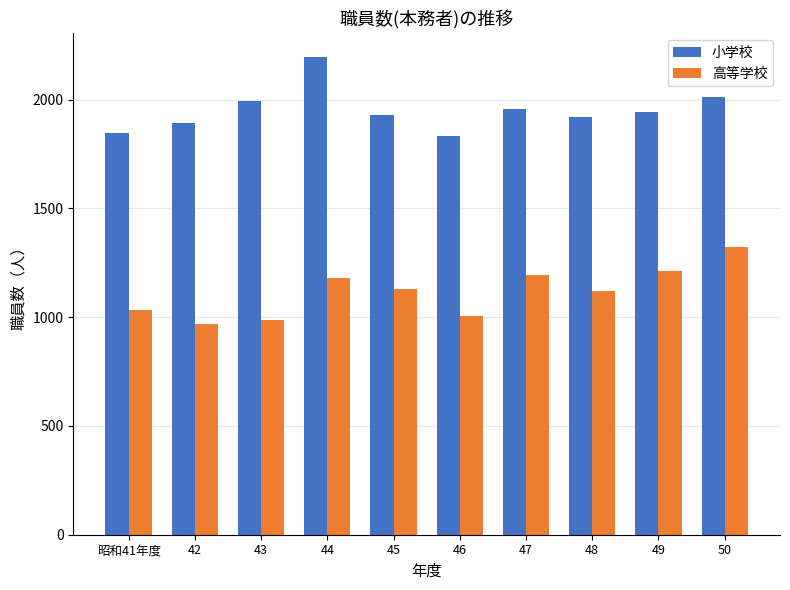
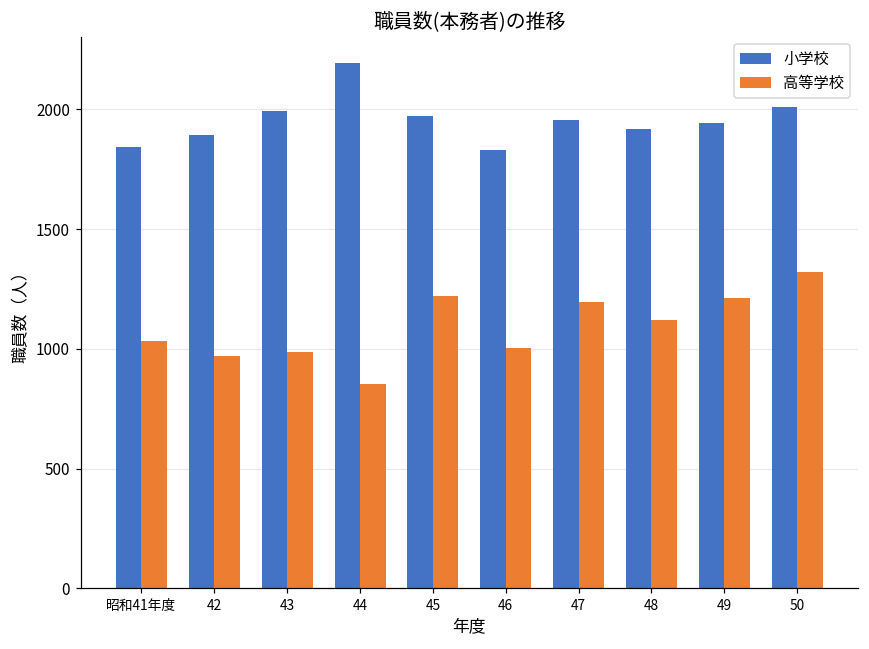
高等学校, 44: 1180 -> 850
小学校, 45: 1930 -> 1970
高等学校, 45: 1130 -> 1220
